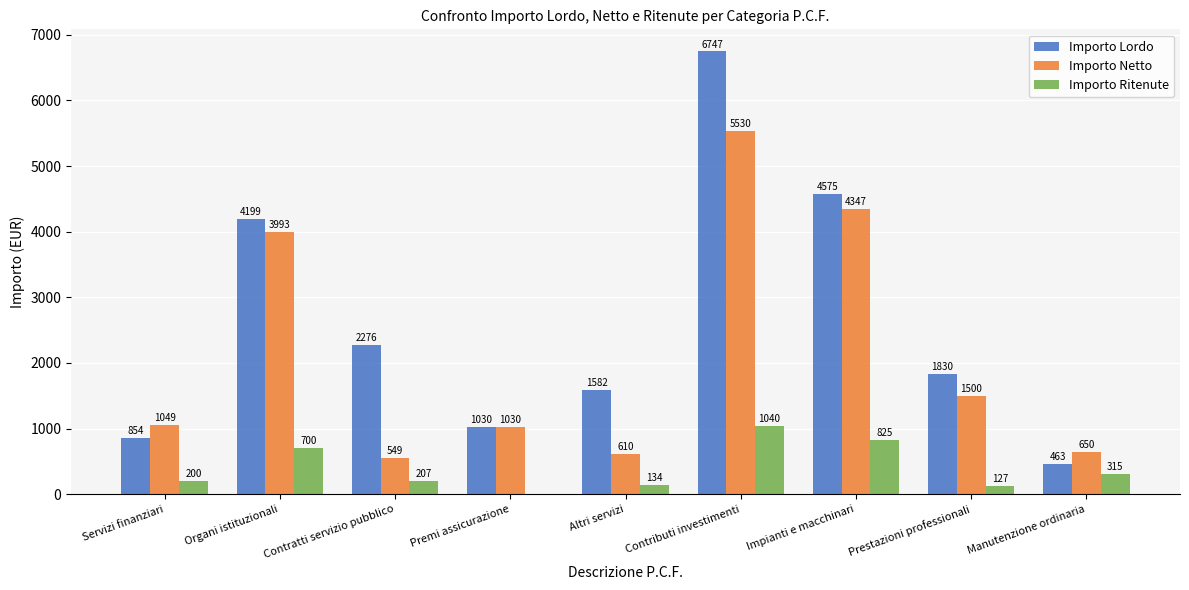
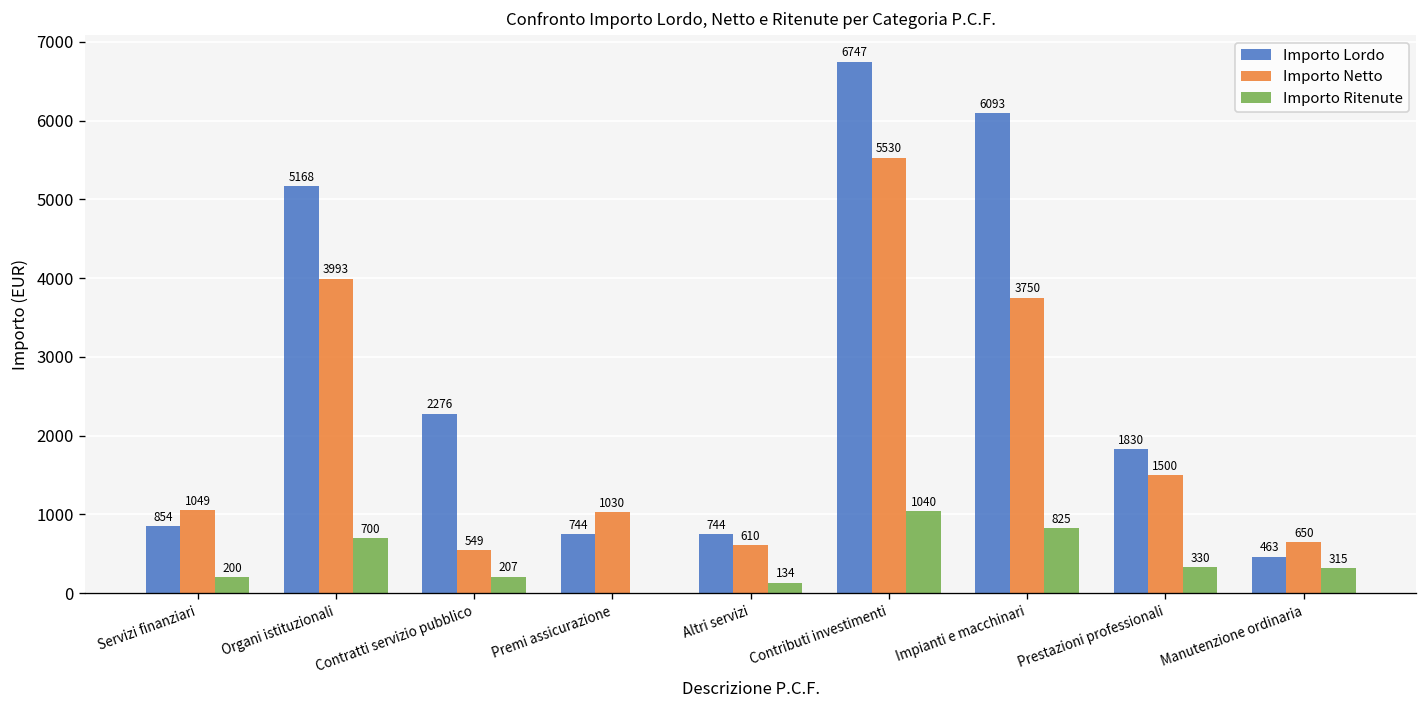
Importo Lordo, Organi istituzionali: 4199 -> 5168
Importo Lordo, Premi assicurazione: 1030 -> 744
Importo Lordo, Altri servizi: 1582 -> 744
Importo Lordo, Impianti e macchinari: 4575 -> 6093
Importo Netto, Impianti e macchinari: 4347 -> 3750
Importo Ritenute, Prestazioni professionali: 127 -> 330
